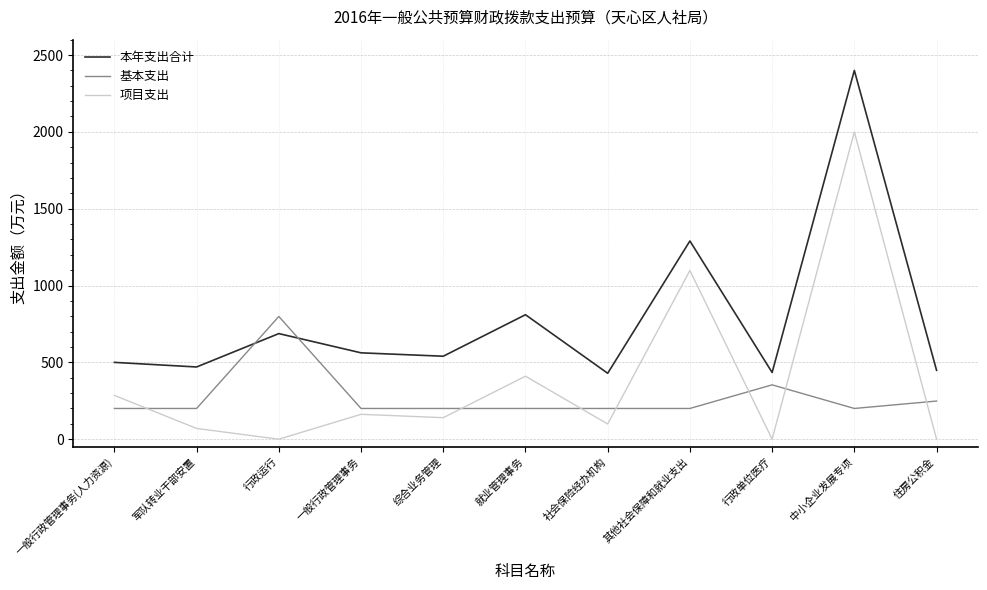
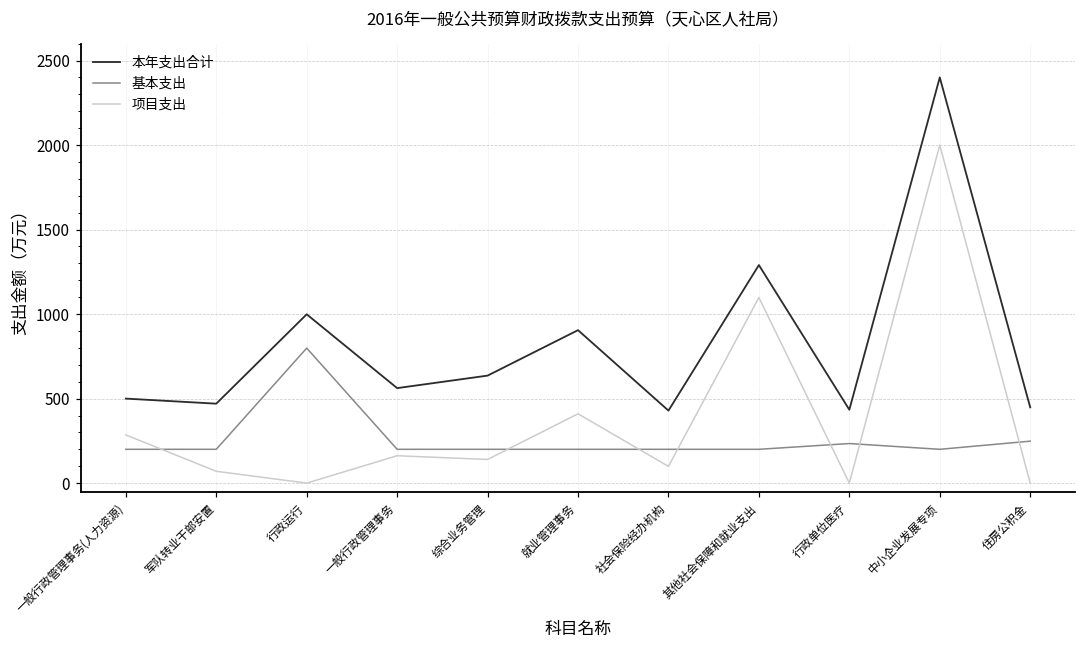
本年支出合计, 行政运行: 690 -> 1000
本年支出合计, 综合业务管理: 540 -> 640
本年支出合计, 就业管理事务: 810 -> 910
基本支出, 行政单位医疗: 350 -> 230
